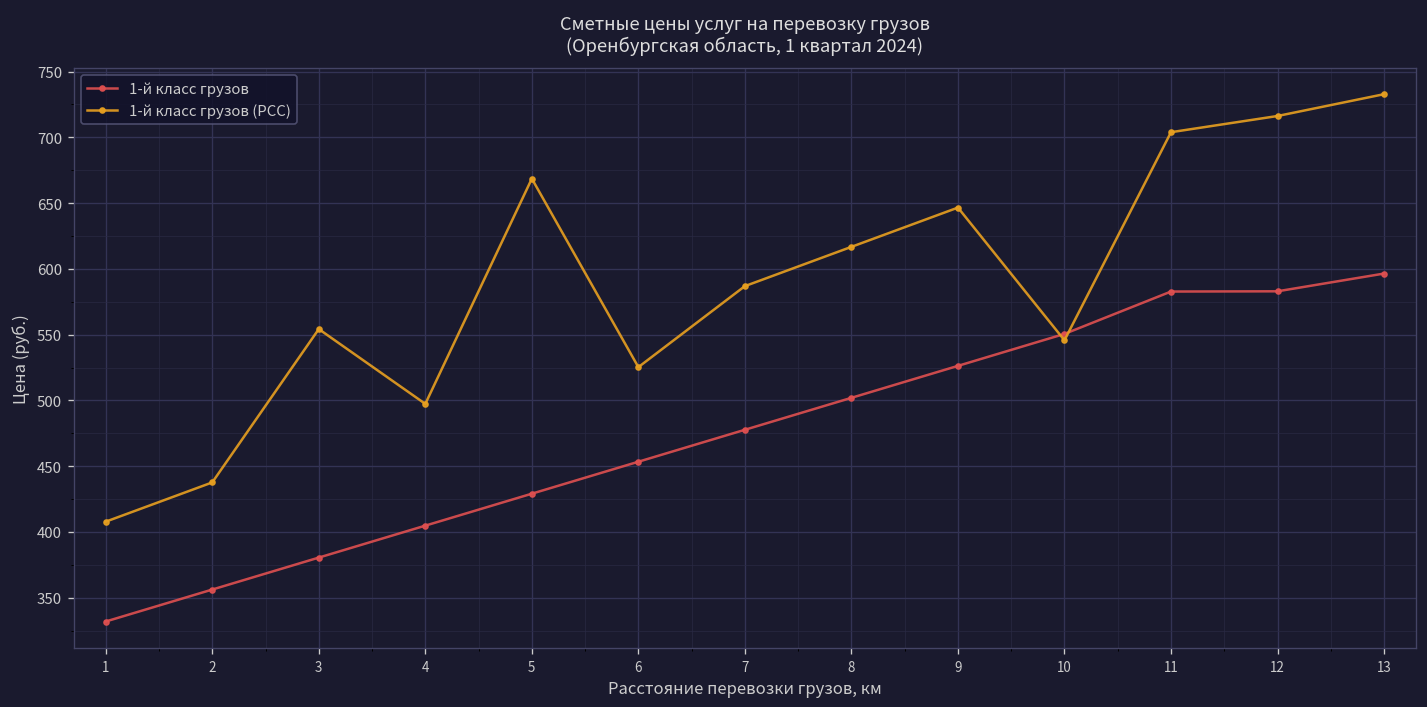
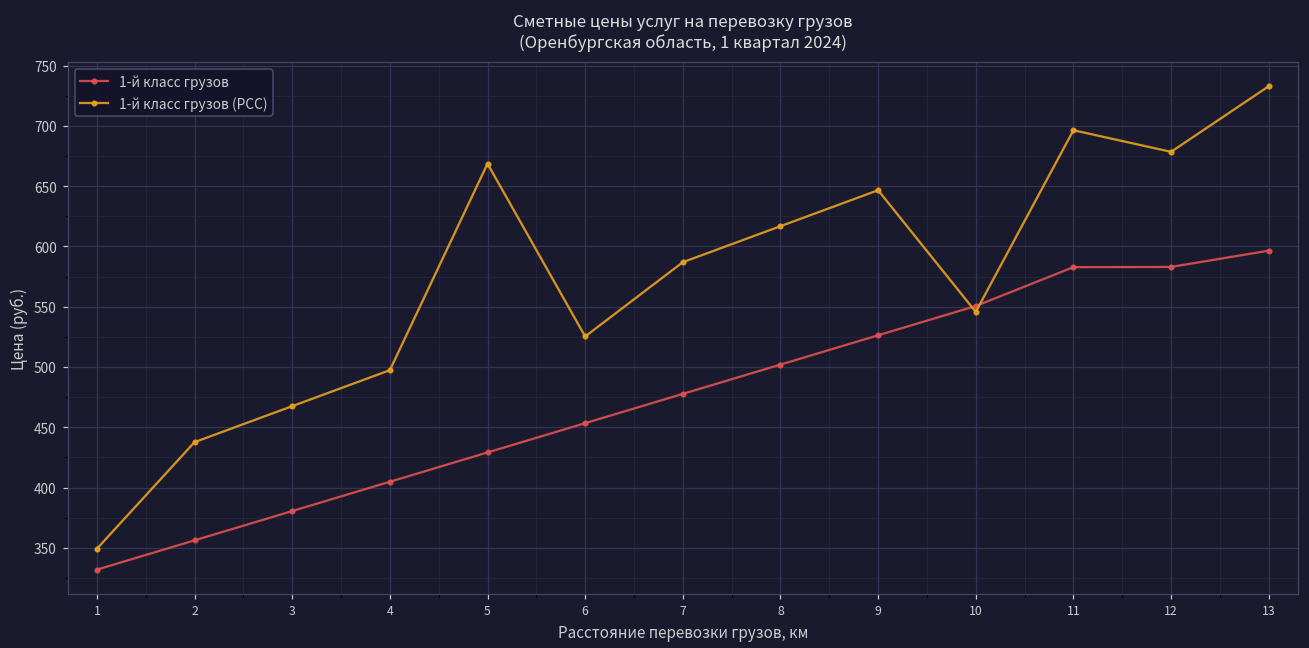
1-й класс грузов (РСС), 1: 408 -> 349
1-й класс грузов (РСС), 3: 554 -> 468
1-й класс грузов (РСС), 11: 704 -> 696
1-й класс грузов (РСС), 12: 716 -> 678
